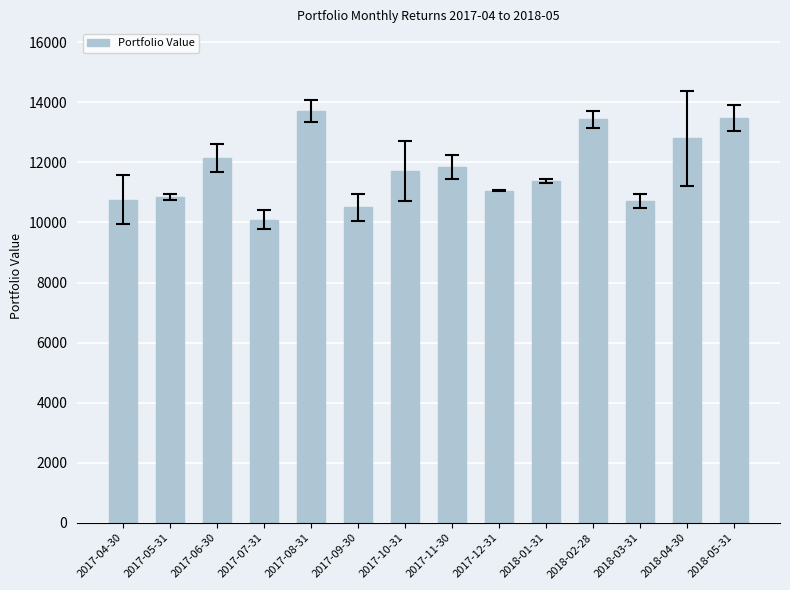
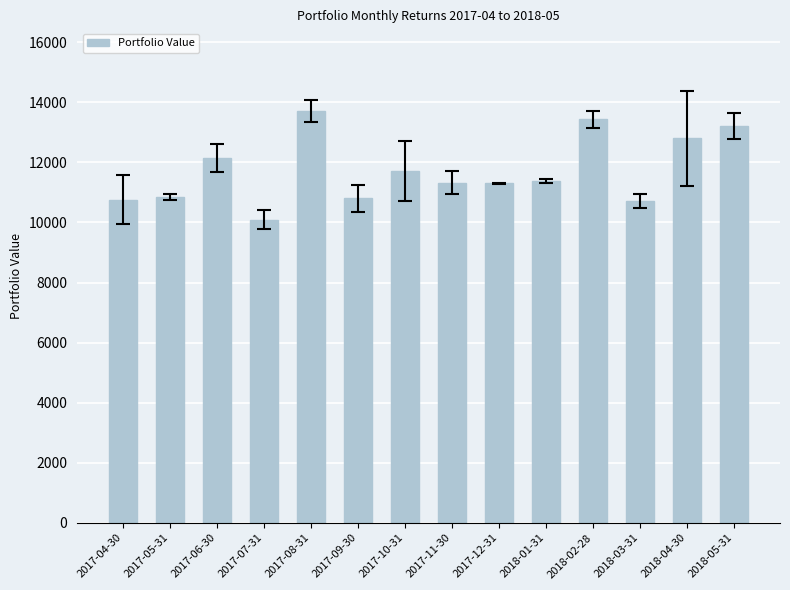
Portfolio Value, 2017-09-30: 10500 -> 10800
Portfolio Value, 2017-11-30: 11800 -> 11300
Portfolio Value, 2017-12-31: 11100 -> 11300
Portfolio Value, 2018-05-31: 13500 -> 13200
